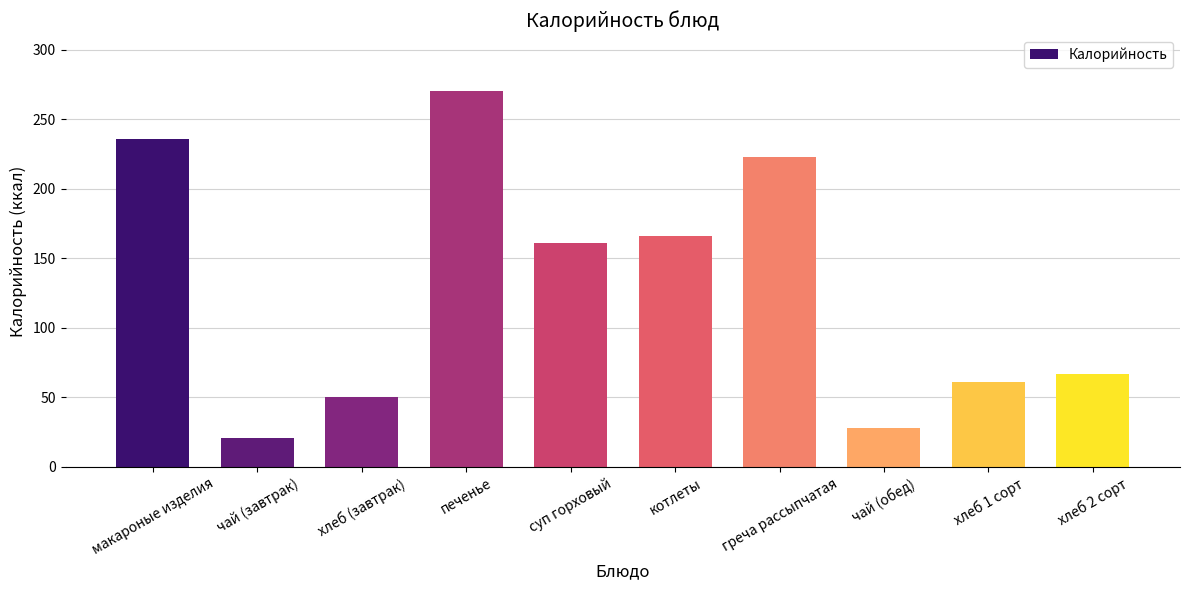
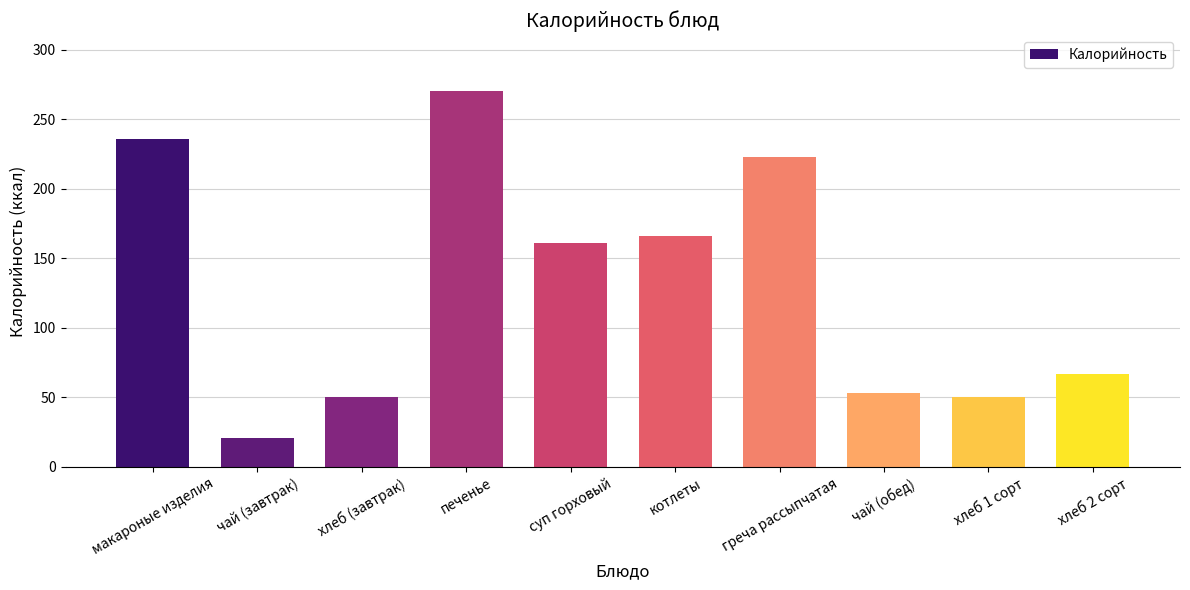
чай (обед): 28 -> 54
хлеб 1 сорт: 61 -> 50
